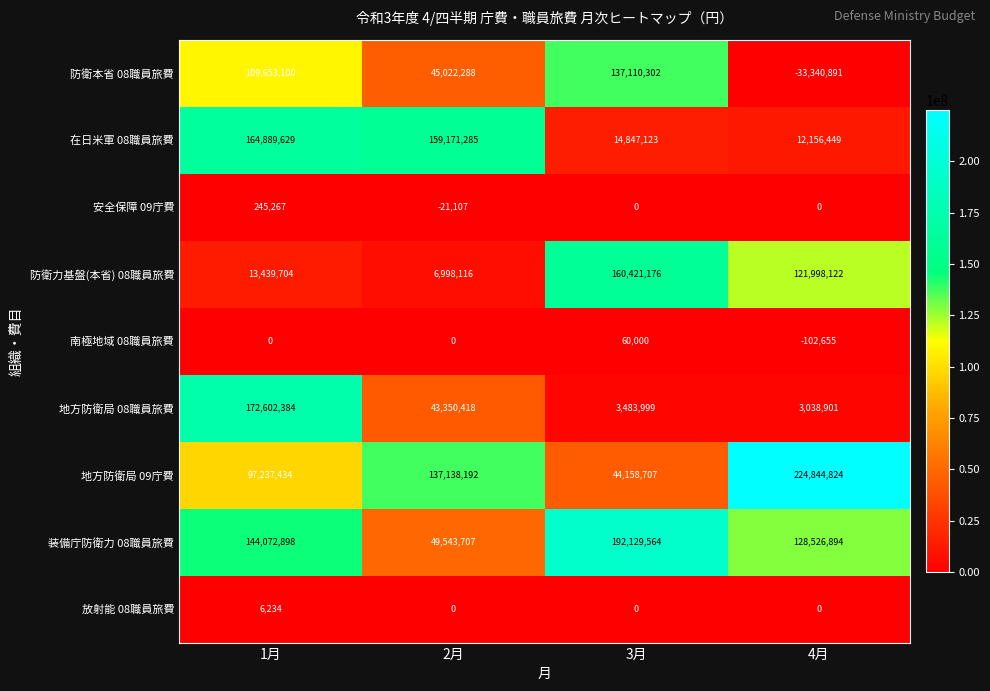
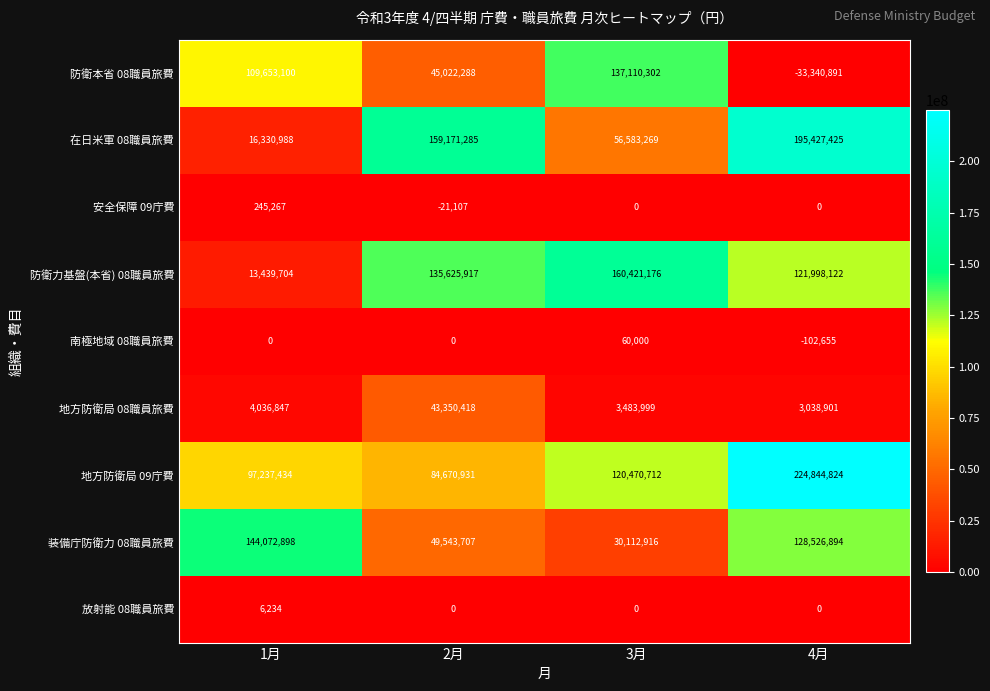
在日米軍 08職員旅費, 1月: 164,889,629 -> 16,330,988
在日米軍 08職員旅費, 3月: 14,847,123 -> 56,583,269
在日米軍 08職員旅費, 4月: 12,156,449 -> 195,427,425
防衛力基盤(本省) 08職員旅費, 2月: 6,998,116 -> 135,625,917
地方防衛局 08職員旅費, 1月: 172,602,384 -> 4,036,847
地方防衛局 09庁費, 2月: 137,138,192 -> 84,670,931
地方防衛局 09庁費, 3月: 44,158,707 -> 120,470,712
装備庁防衛力 08職員旅費, 3月: 192,129,564 -> 30,112,916
